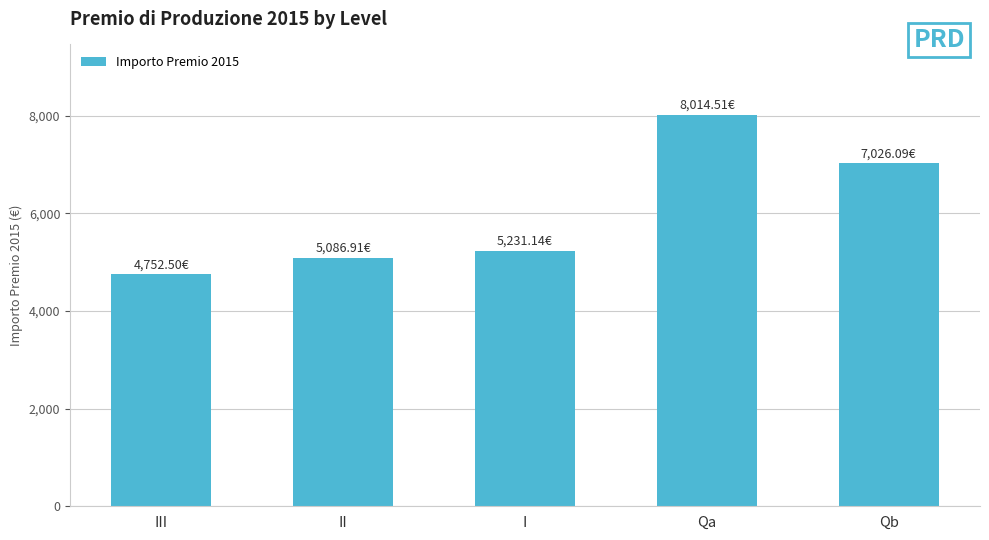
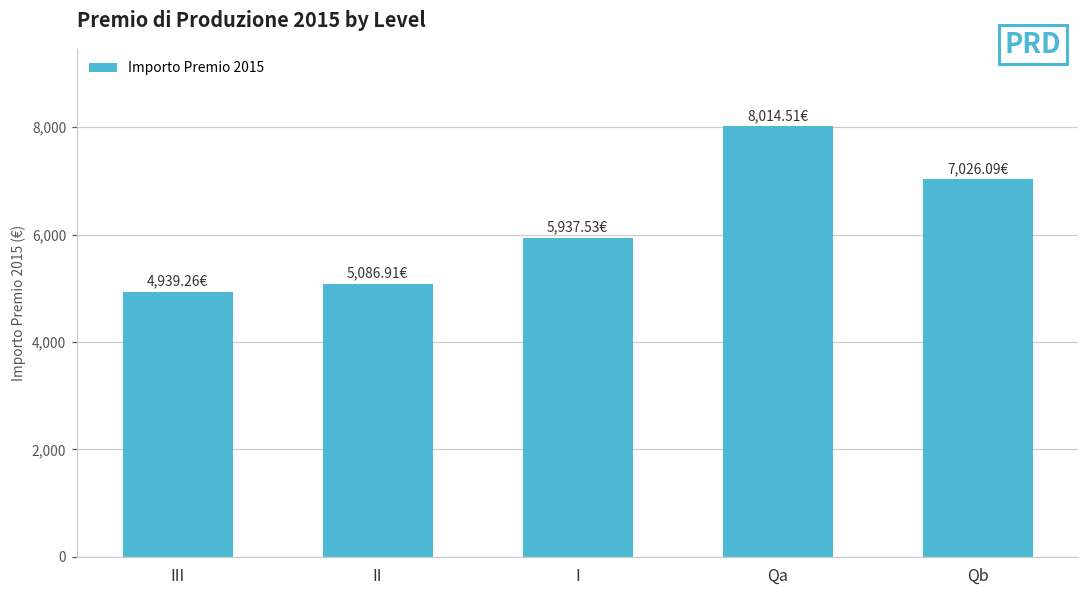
III: 4,752.50€ -> 4,939.26€
I: 5,231.14€ -> 5,937.53€
